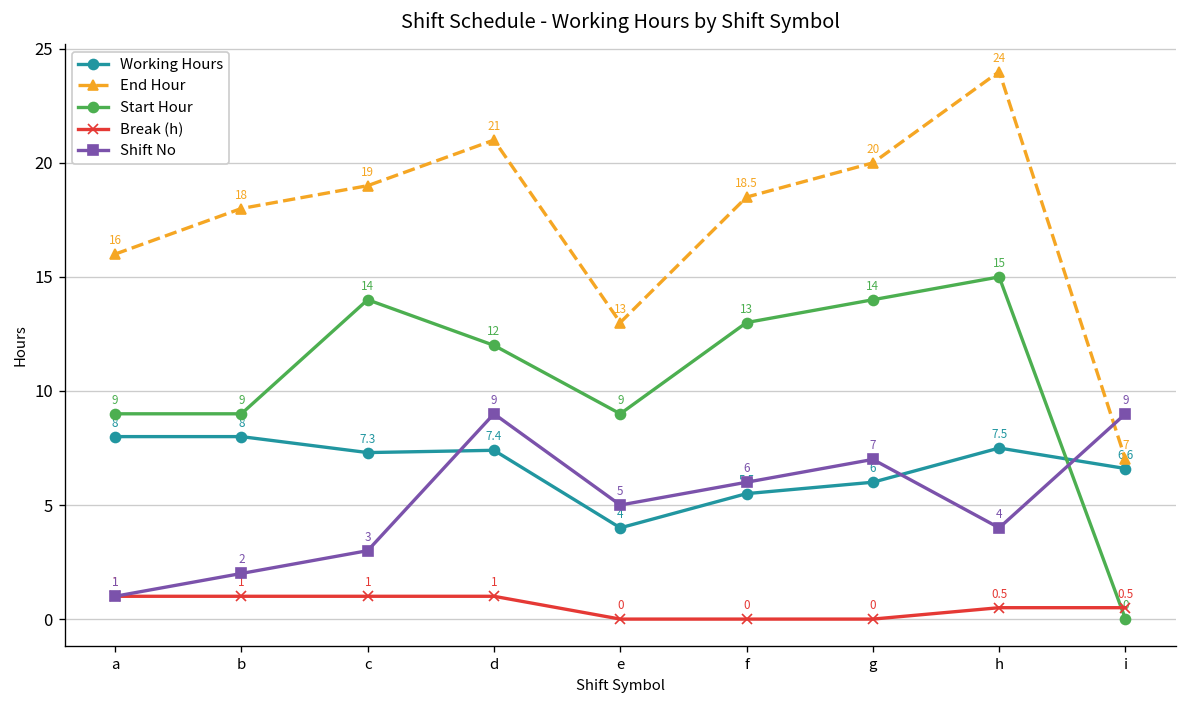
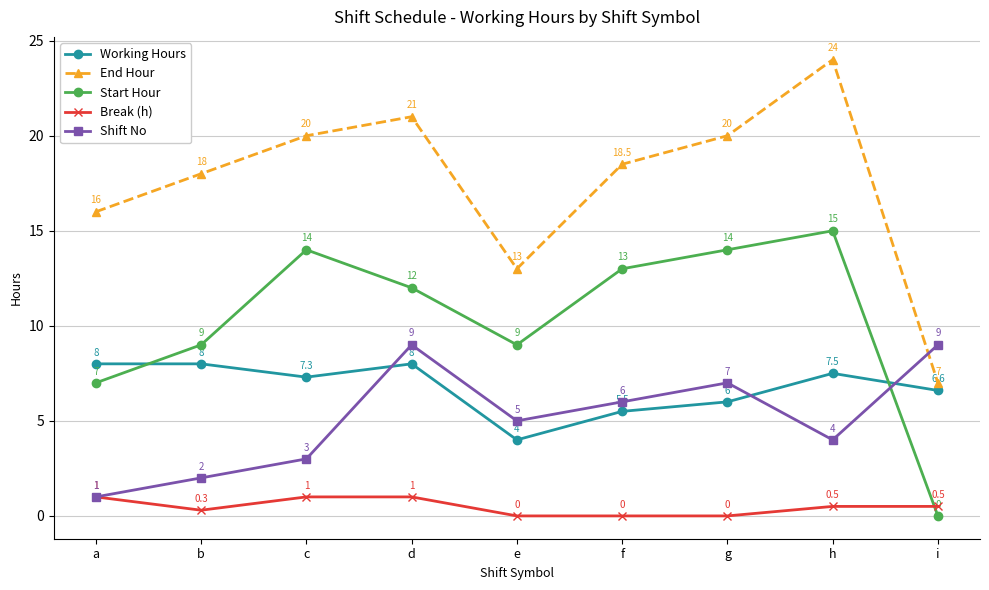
Start Hour, a: 9 -> 7
Break (h), b: 1 -> 0.3
End Hour, c: 19 -> 20
Working Hours, d: 7.4 -> 8
